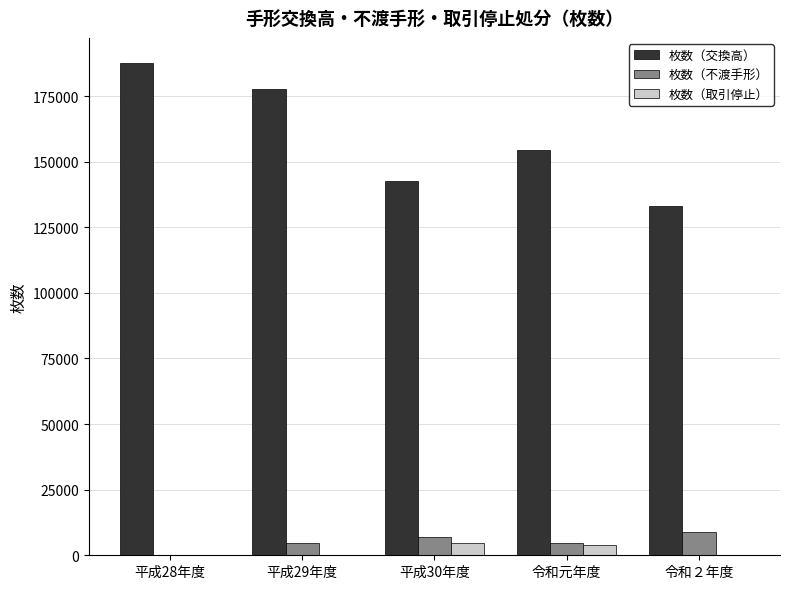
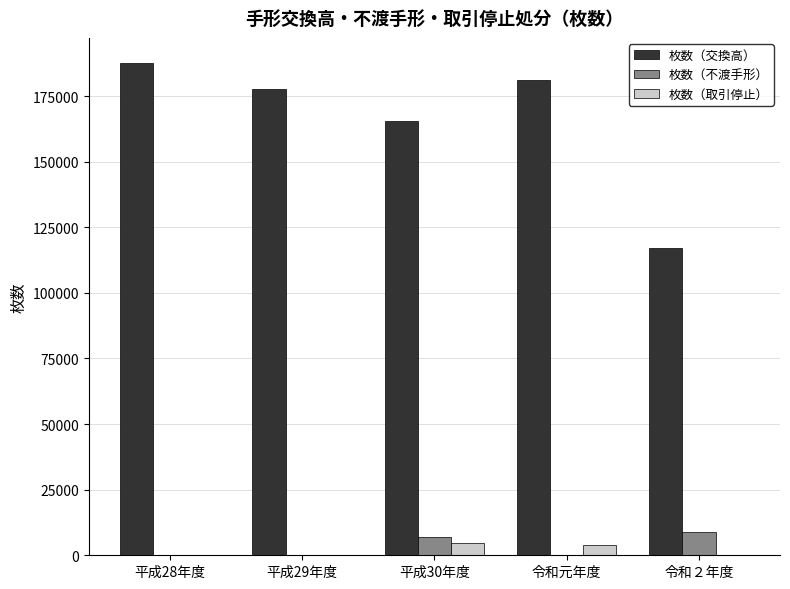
枚数（不渡手形）, 平成29年度: 5000 -> 0
枚数（交換高）, 平成30年度: 143000 -> 166000
枚数（交換高）, 令和元年度: 155000 -> 181000
枚数（不渡手形）, 令和元年度: 5000 -> 0
枚数（交換高）, 令和２年度: 133000 -> 117000
